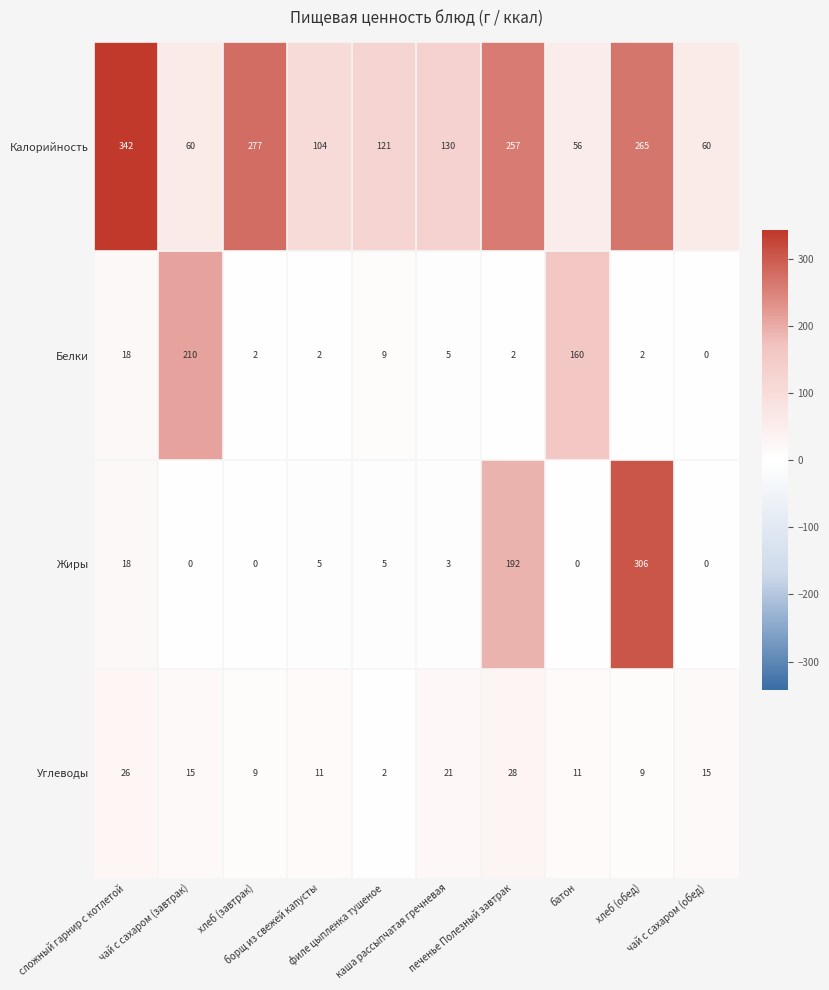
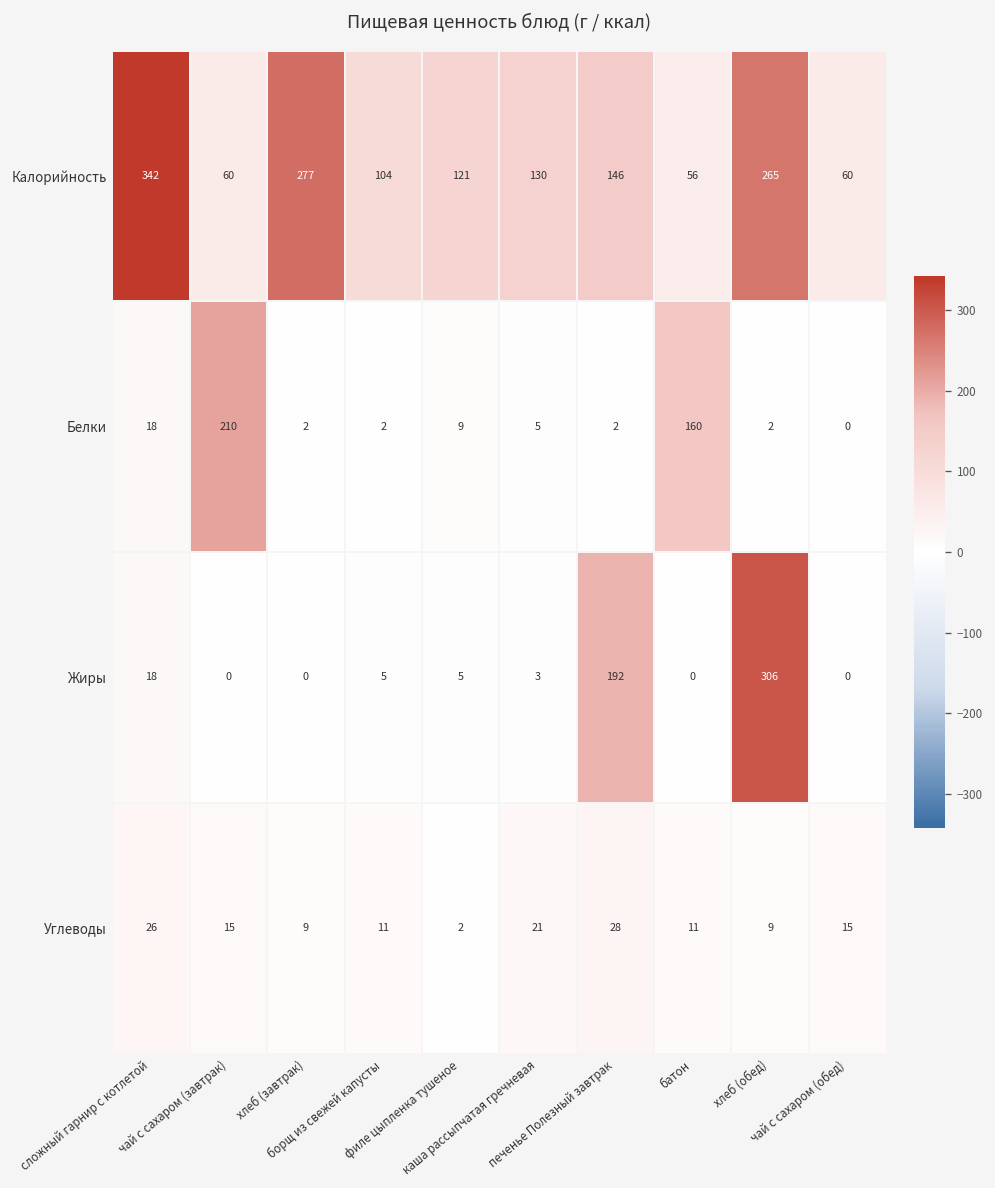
Калорийность, печенье Полезный завтрак: 257 -> 146
